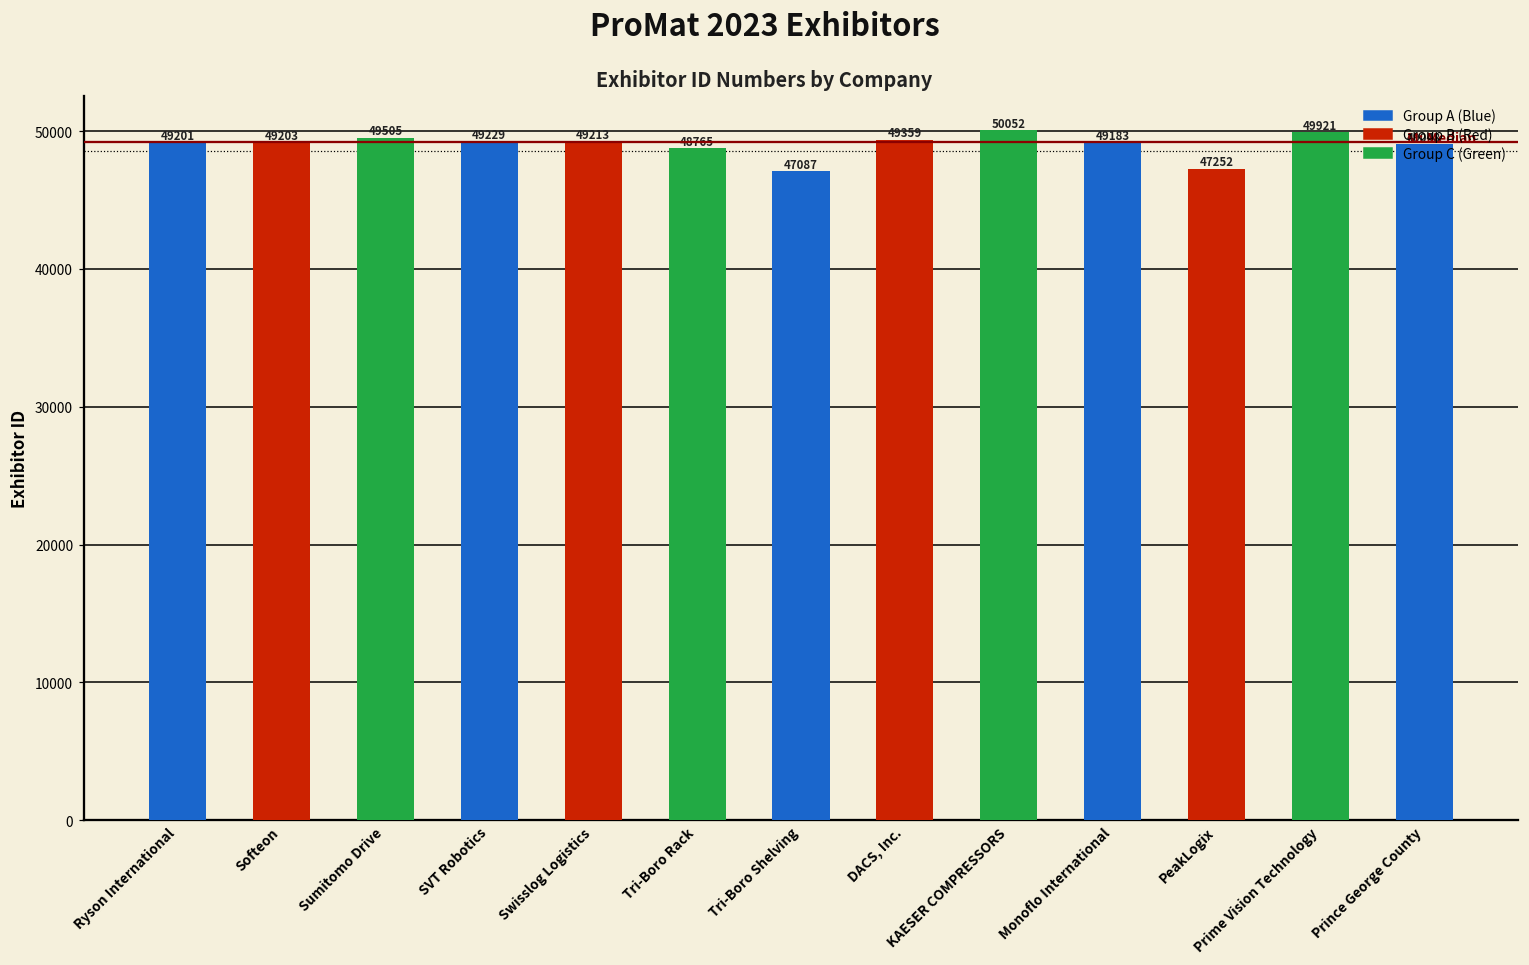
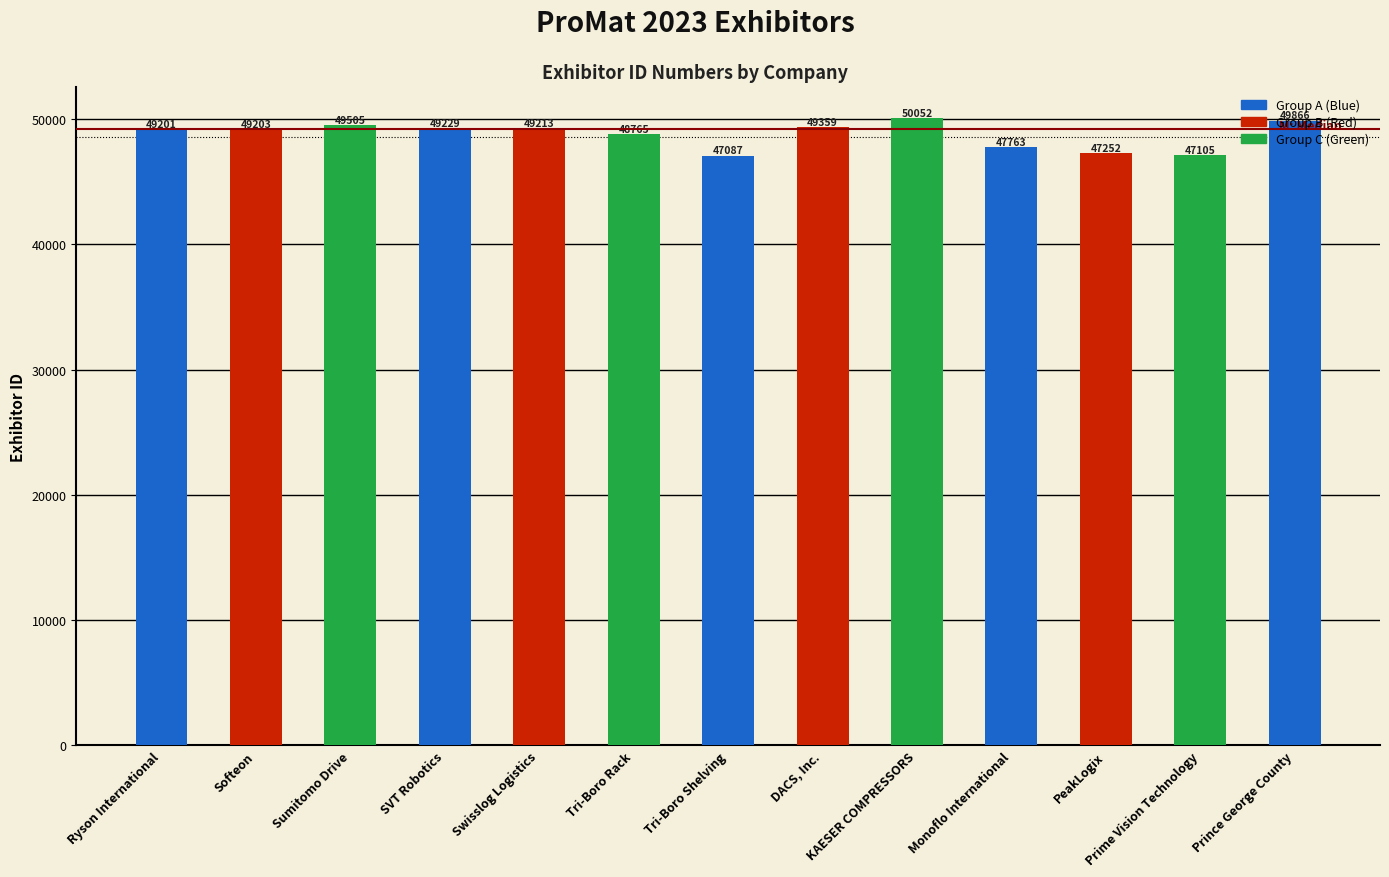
Monoflo International: 49183 -> 47763
Prime Vision Technology: 49921 -> 47105
Prince George County: 49048 -> 49866
